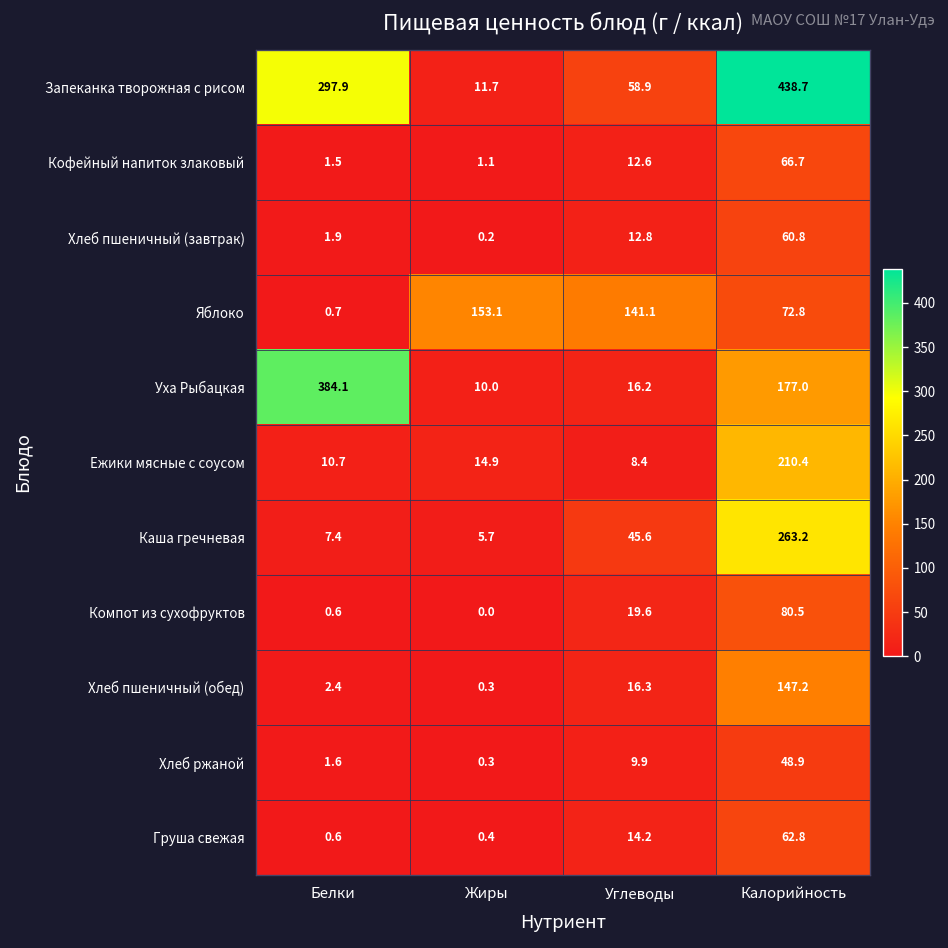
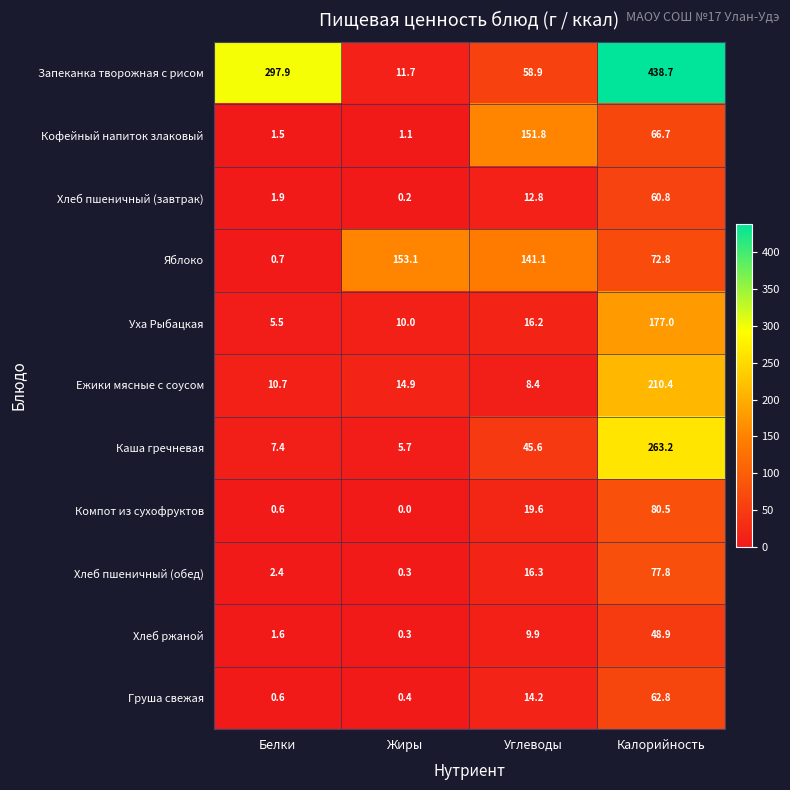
Кофейный напиток злаковый, Углеводы: 12.6 -> 151.8
Уха Рыбацкая, Белки: 384.1 -> 5.5
Хлеб пшеничный (обед), Калорийность: 147.2 -> 77.8
